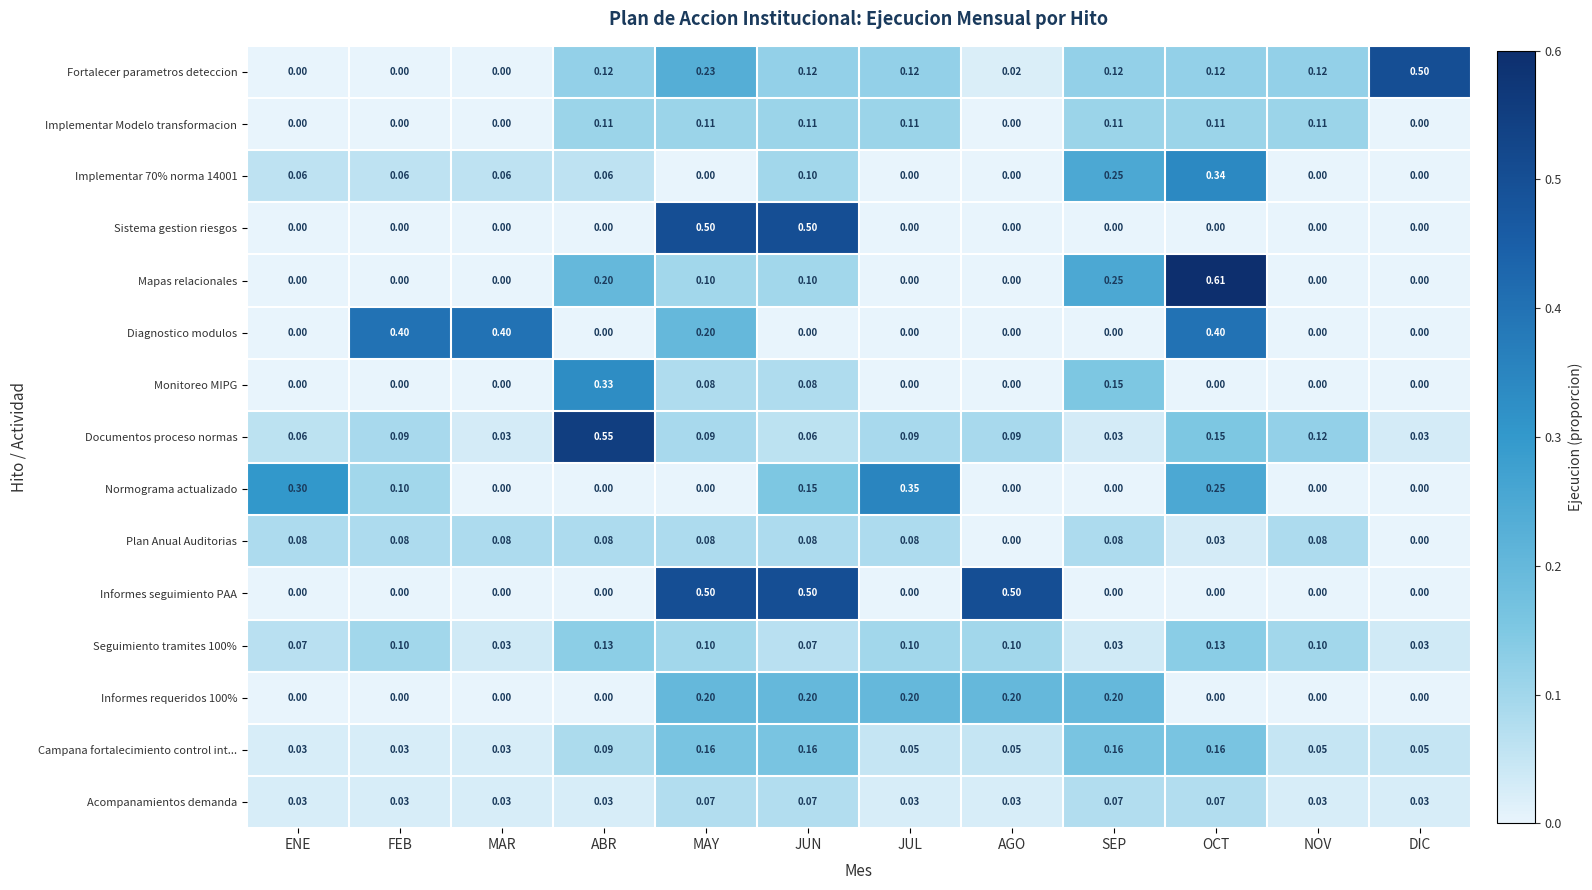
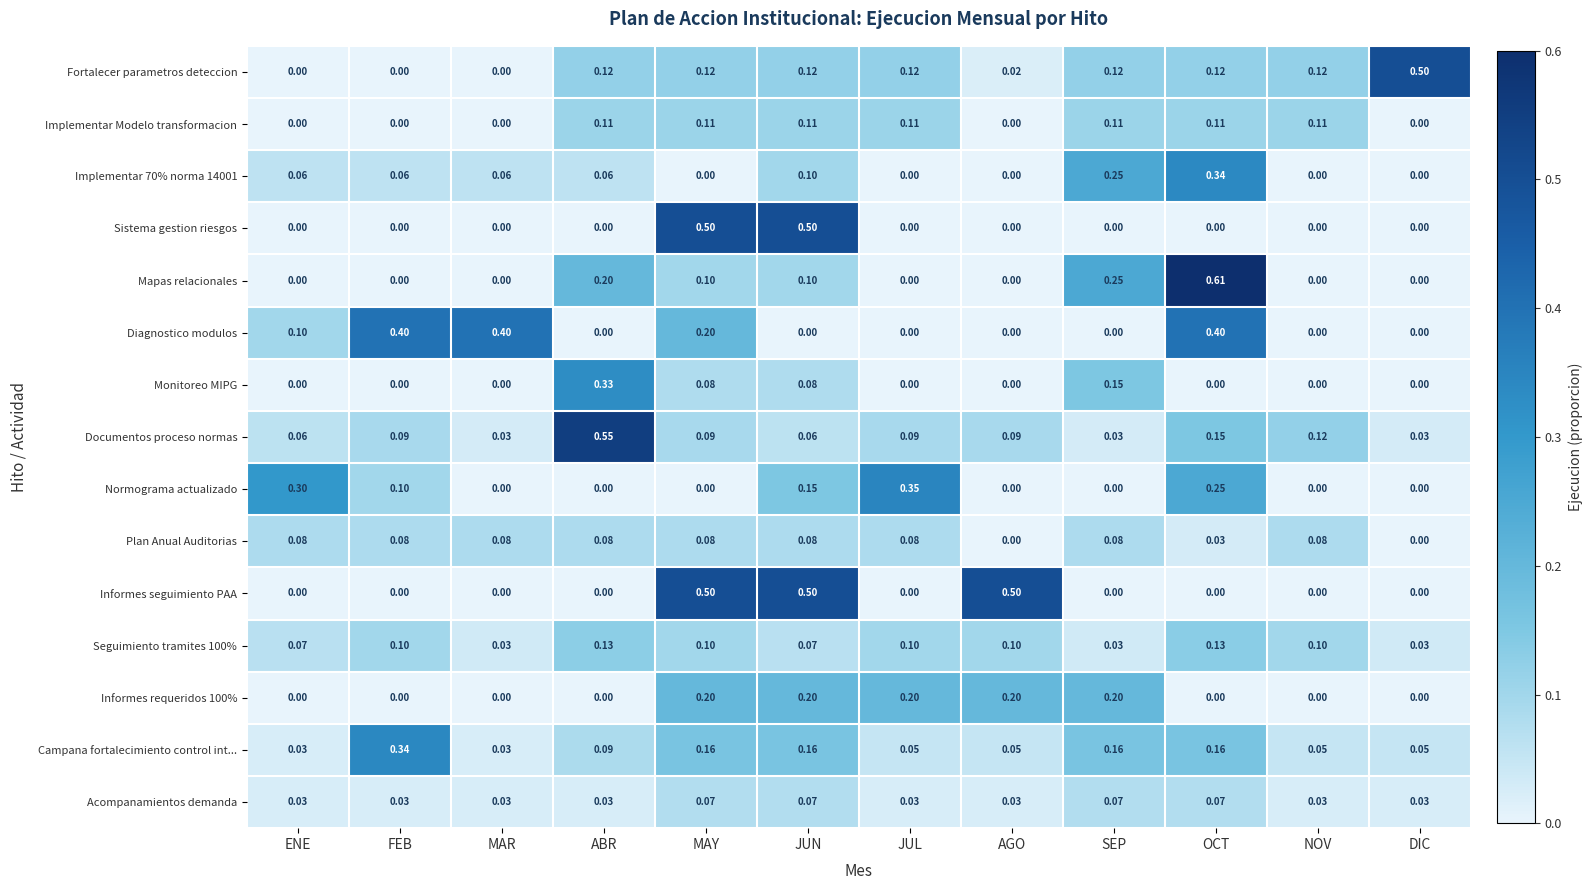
Fortalecer parametros deteccion, MAY: 0.23 -> 0.12
Diagnostico modulos, ENE: 0.00 -> 0.10
Campana fortalecimiento control int..., FEB: 0.03 -> 0.34
